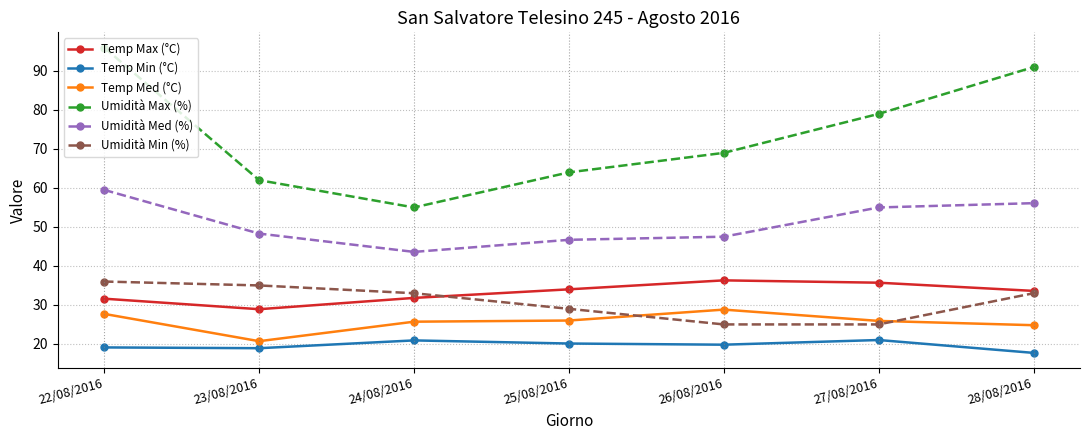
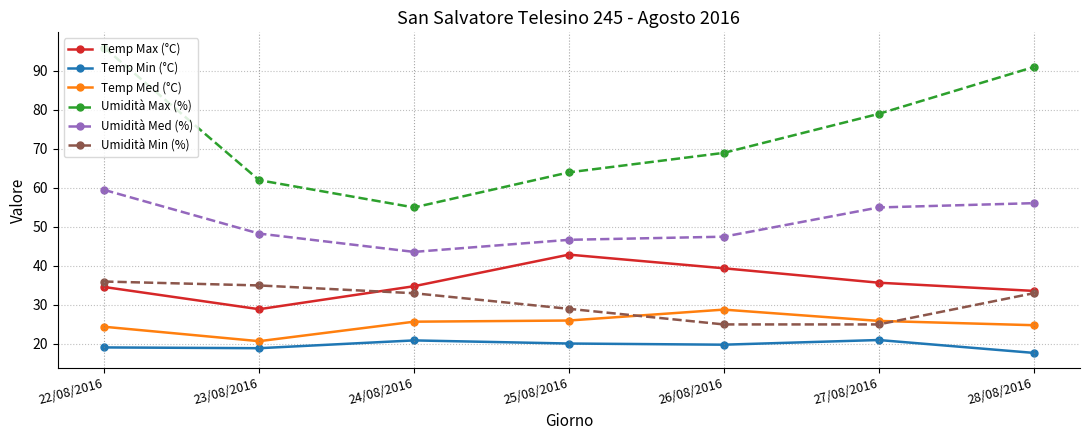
Temp Max (°C), 22/08/2016: 32 -> 35
Temp Med (°C), 22/08/2016: 28 -> 24
Temp Max (°C), 24/08/2016: 32 -> 35
Temp Max (°C), 25/08/2016: 34 -> 43
Temp Max (°C), 26/08/2016: 36 -> 39
